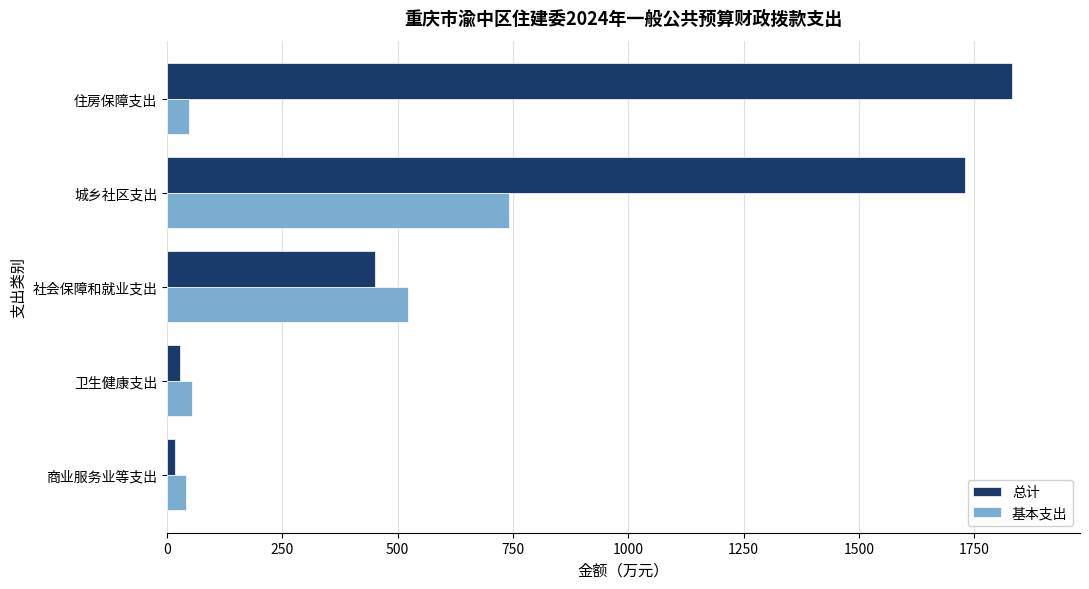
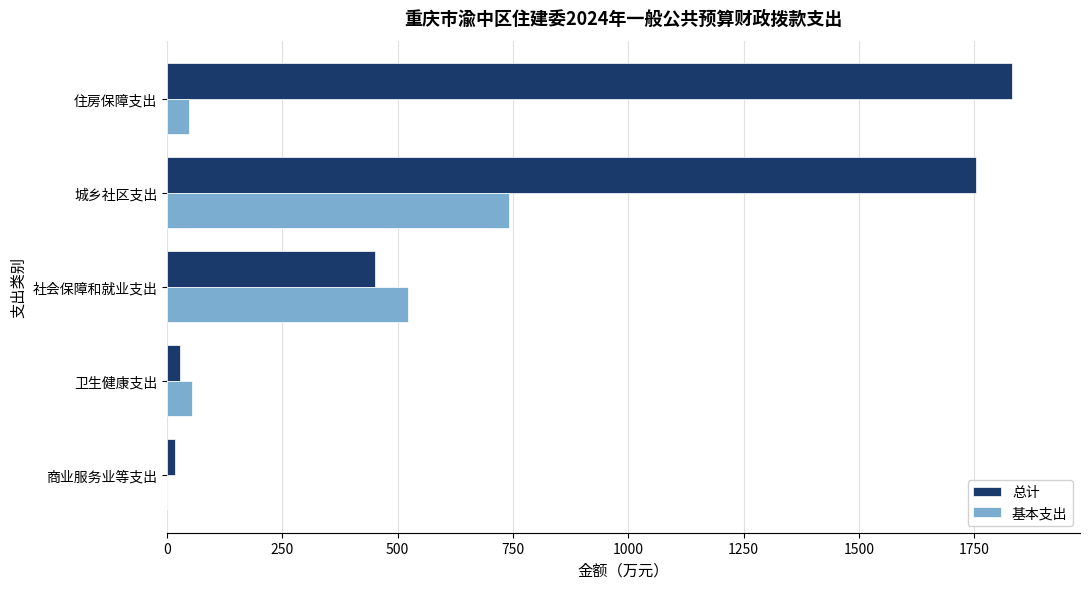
总计, 城乡社区支出: 1730 -> 1750
基本支出, 商业服务业等支出: 40 -> 0
